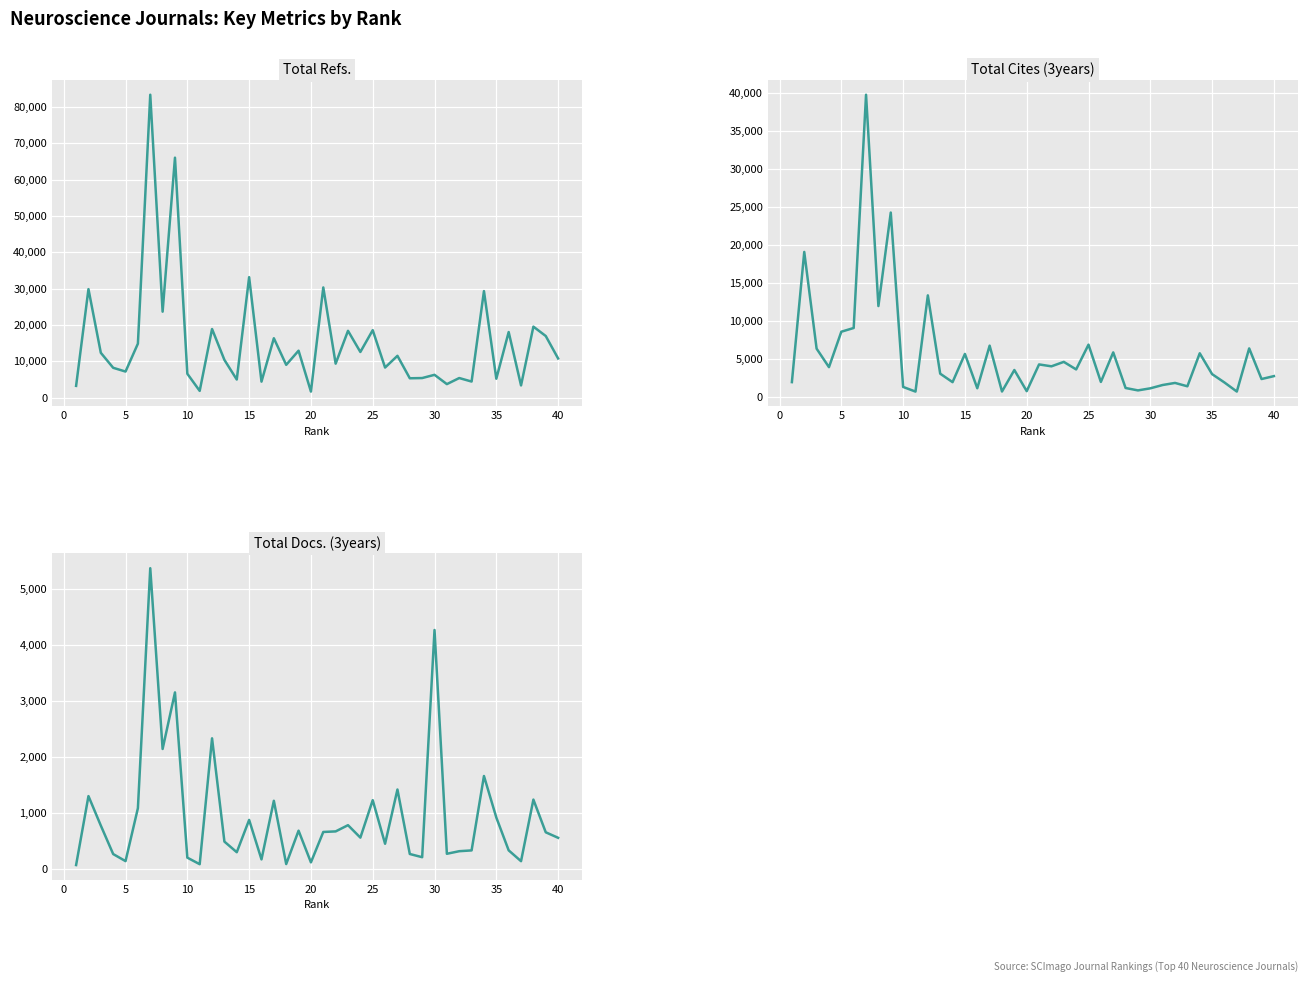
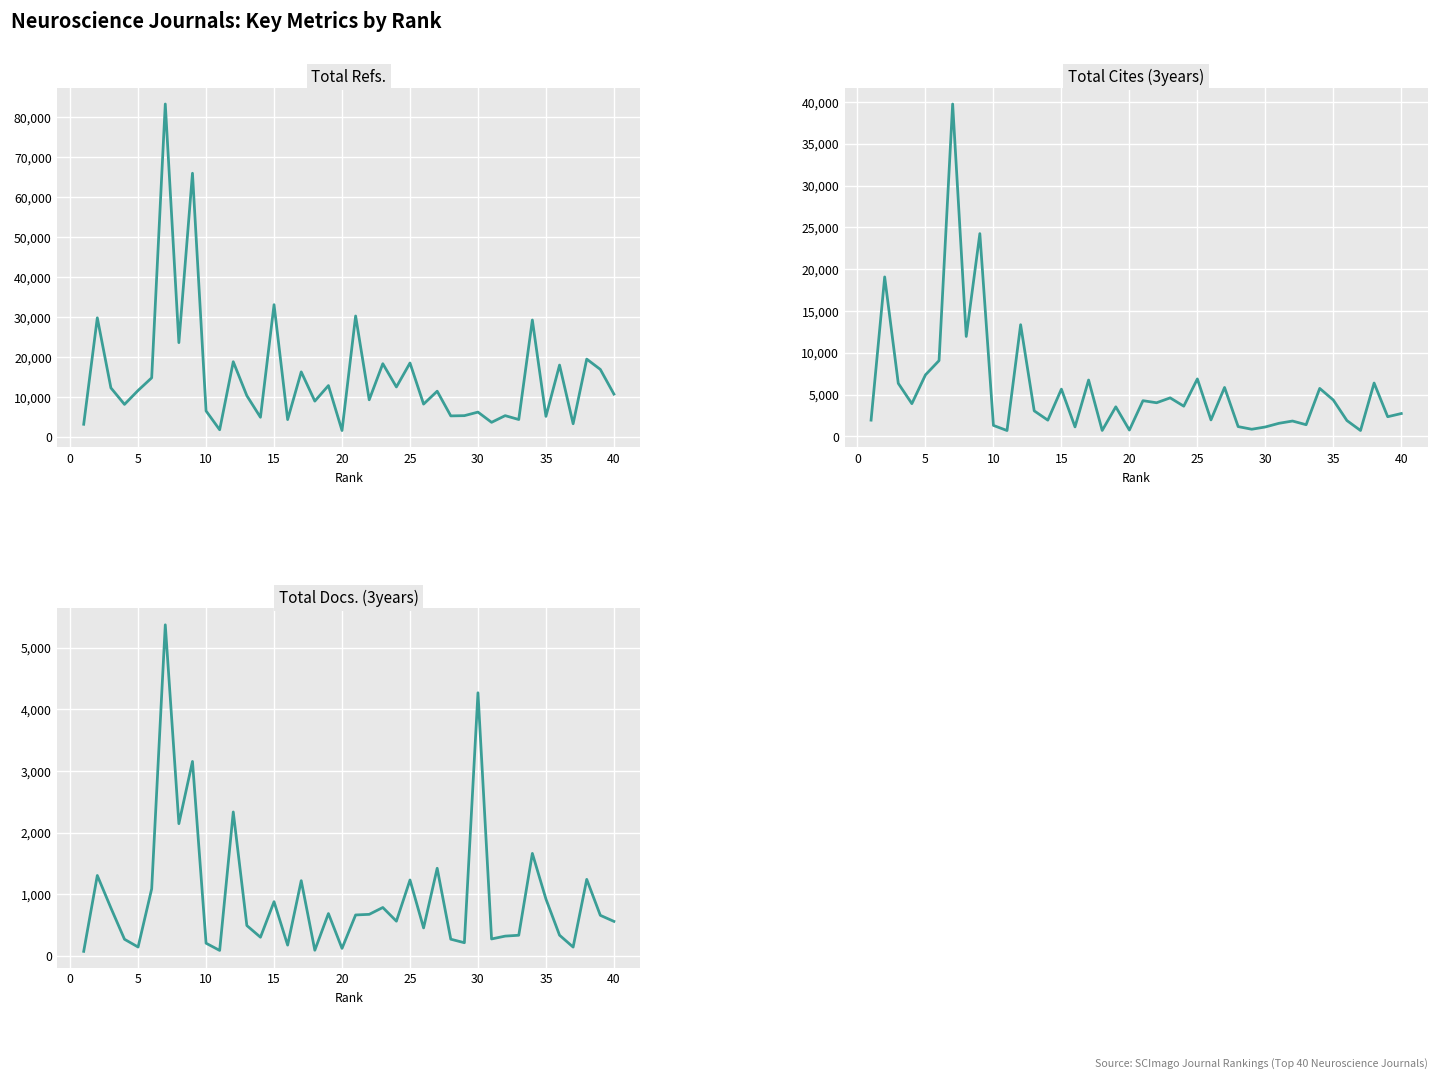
Total Refs., 5: 7,000 -> 12,000
Total Cites (3years), 5: 9,000 -> 7,000
Total Cites (3years), 35: 3,000 -> 4,000
